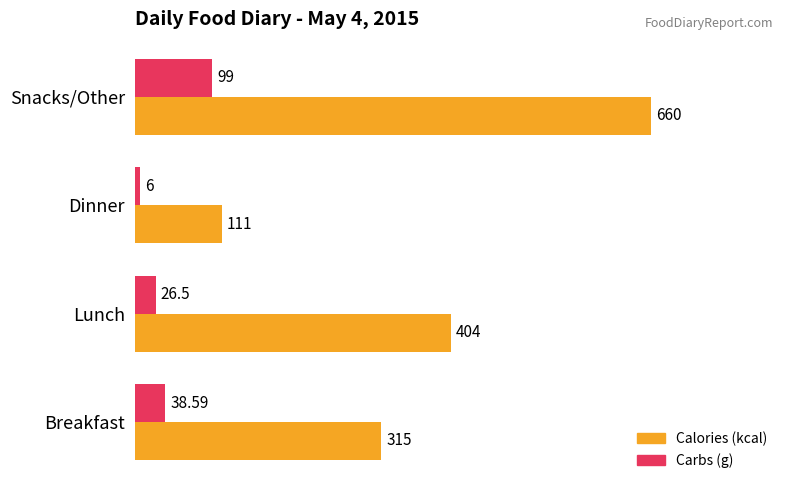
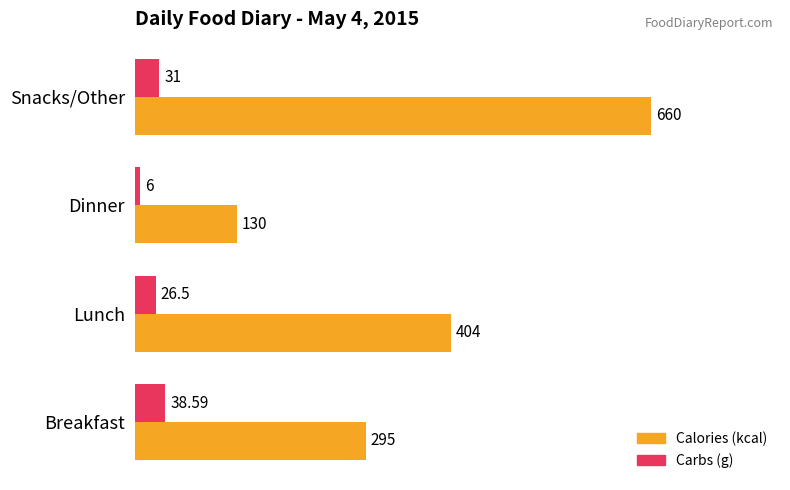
Carbs (g), Snacks/Other: 99 -> 31
Calories (kcal), Dinner: 111 -> 130
Calories (kcal), Breakfast: 315 -> 295
